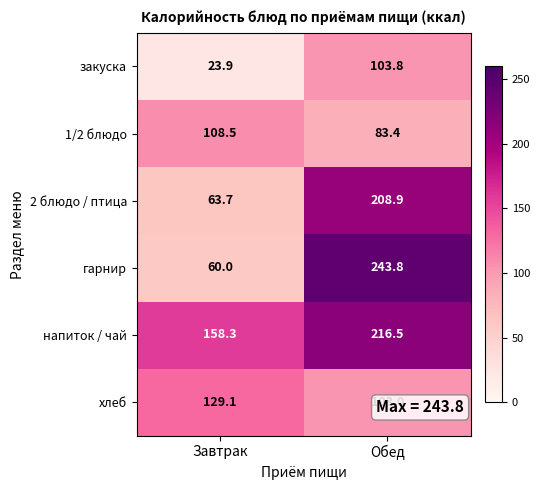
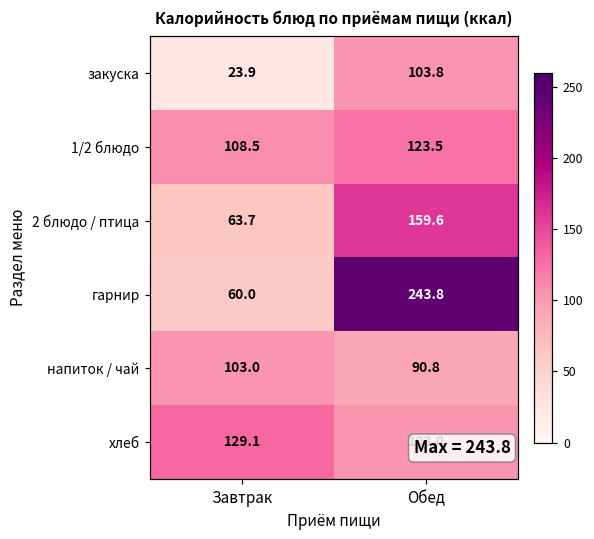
1/2 блюдо, Обед: 83.4 -> 123.5
2 блюдо / птица, Обед: 208.9 -> 159.6
напиток / чай, Завтрак: 158.3 -> 103.0
напиток / чай, Обед: 216.5 -> 90.8
